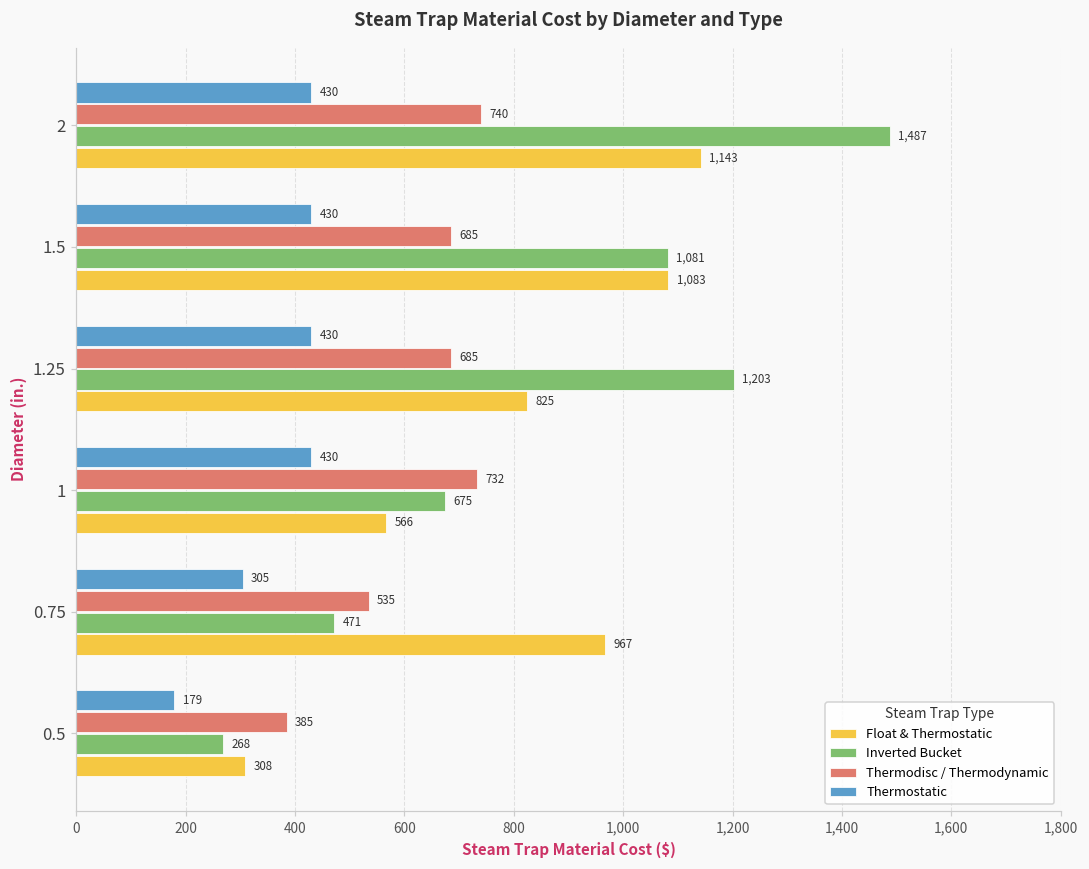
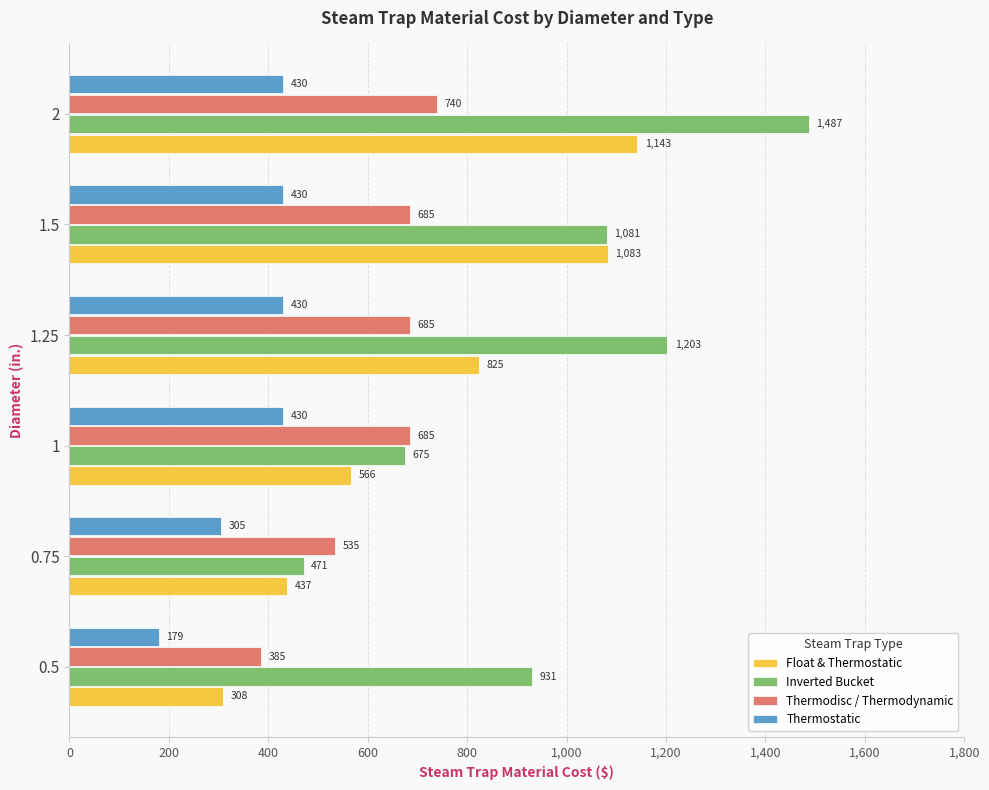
Thermodisc / Thermodynamic, 1: 732 -> 685
Float & Thermostatic, 0.75: 967 -> 437
Inverted Bucket, 0.5: 268 -> 931
